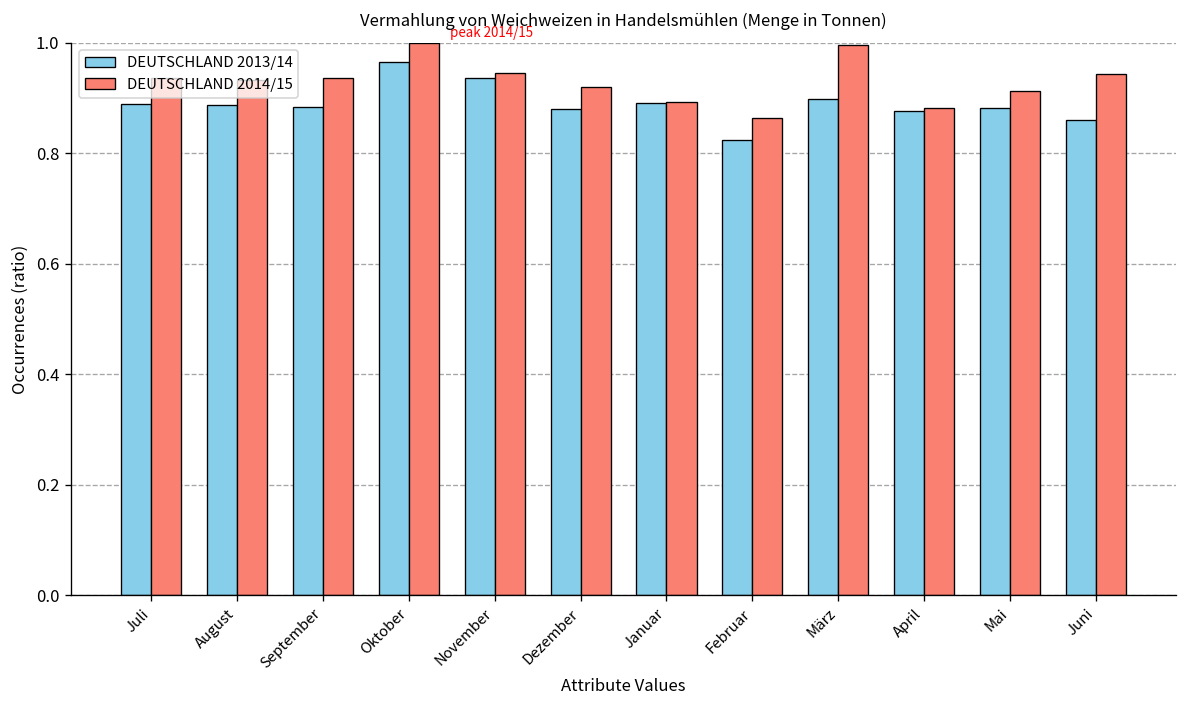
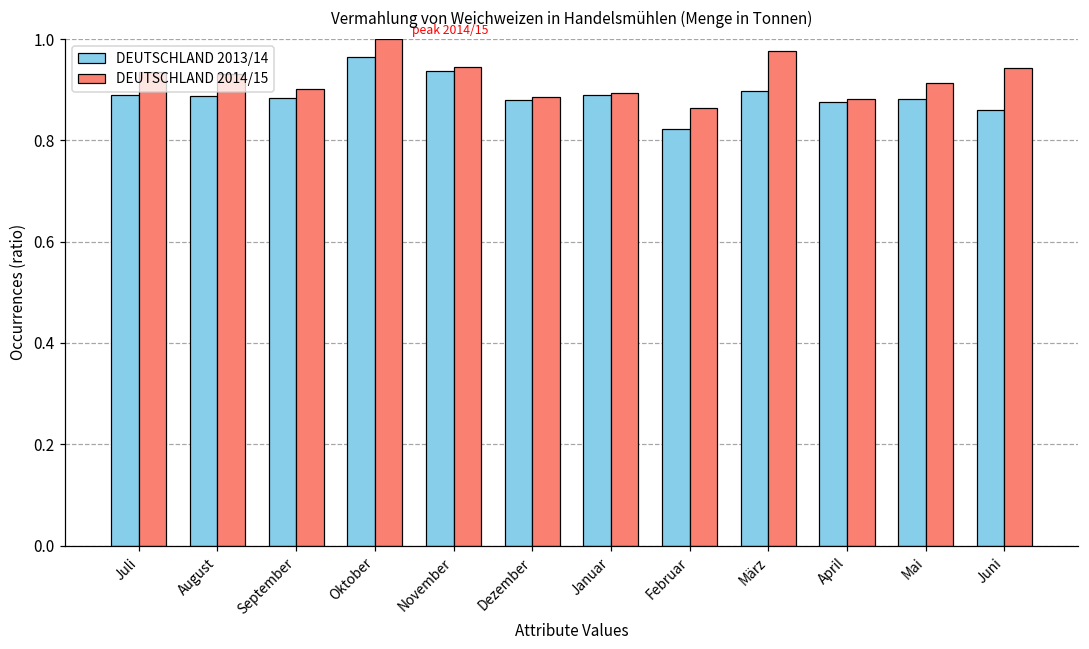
DEUTSCHLAND 2014/15, September: 0.94 -> 0.90
DEUTSCHLAND 2014/15, Dezember: 0.92 -> 0.89
DEUTSCHLAND 2014/15, März: 1.00 -> 0.98
